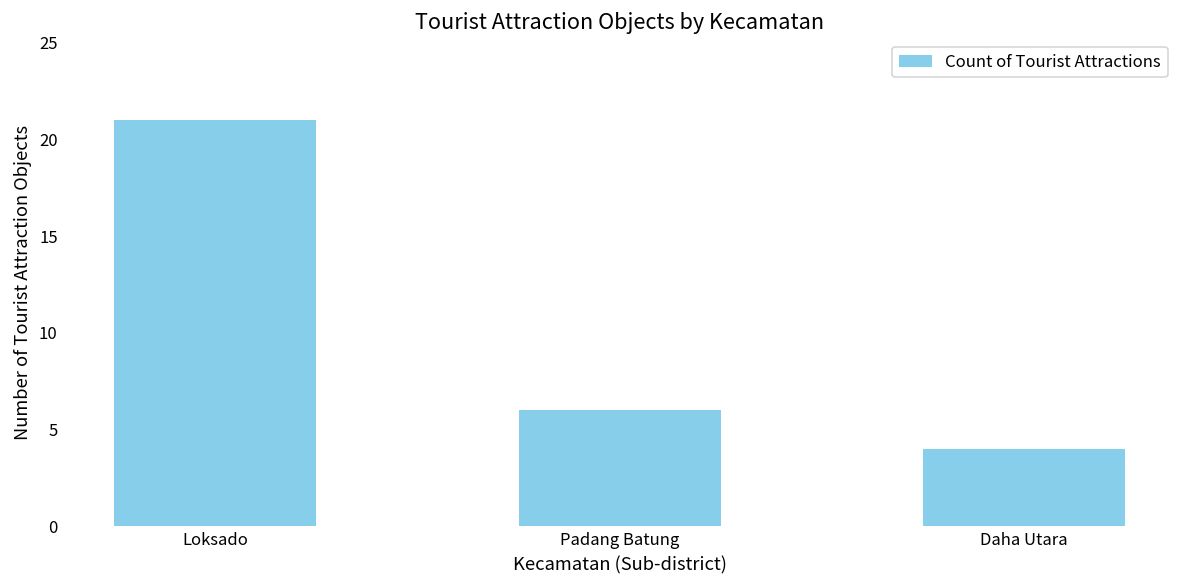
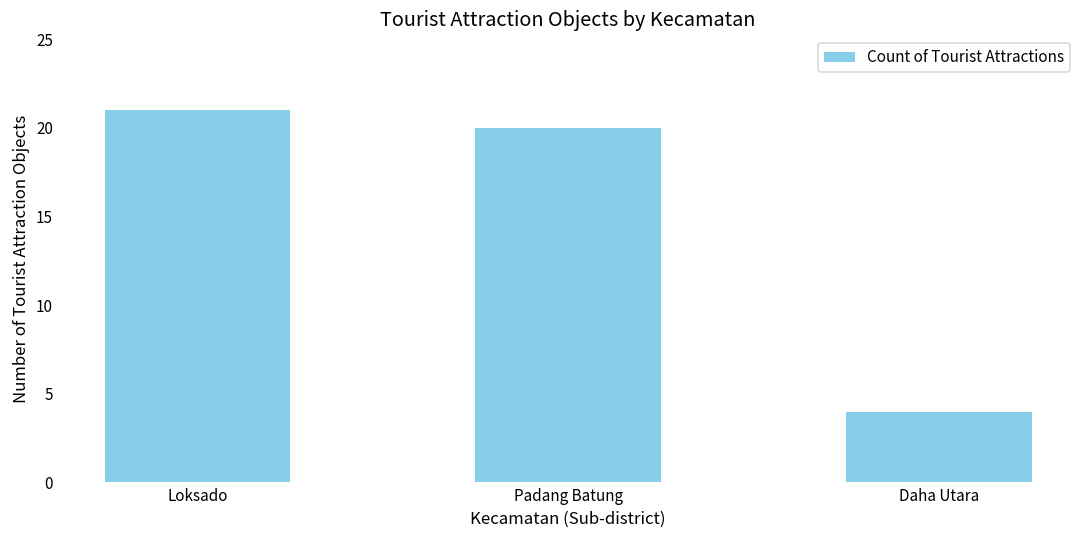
Padang Batung: 6 -> 20
